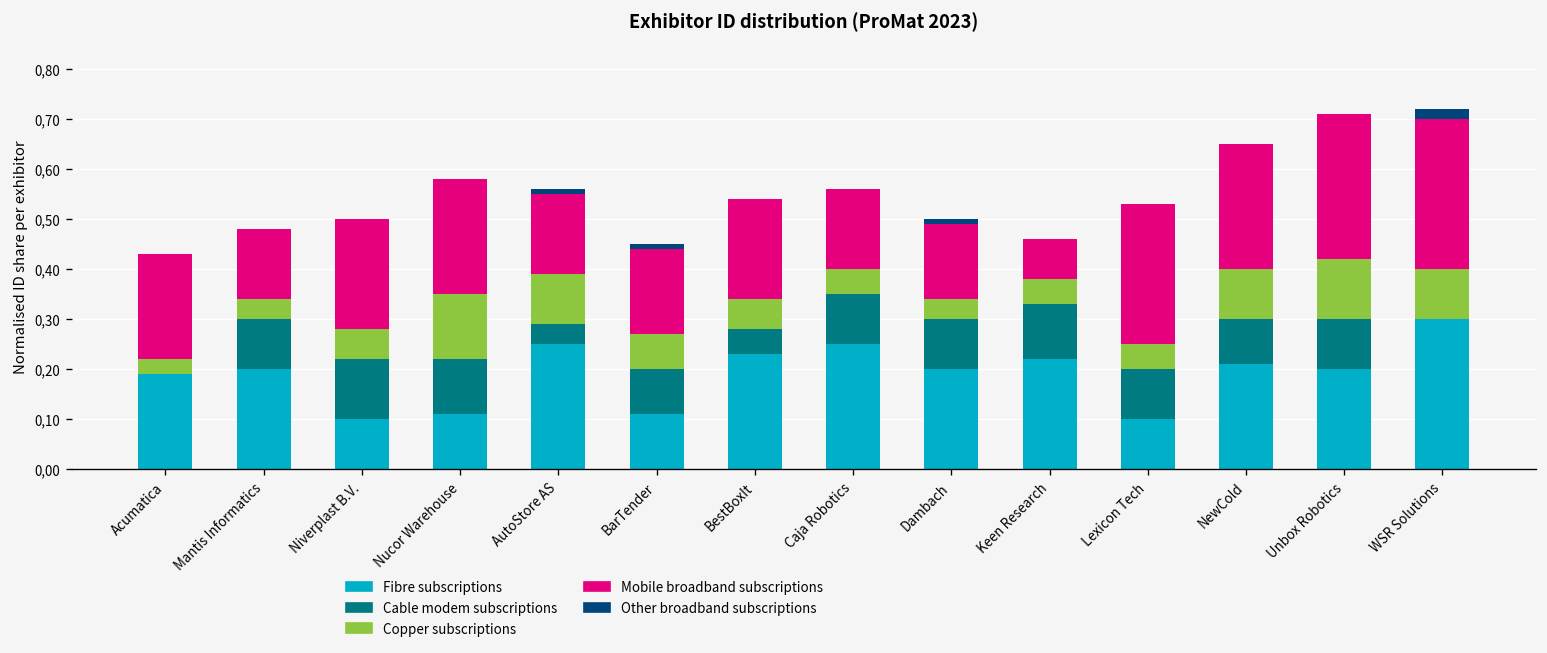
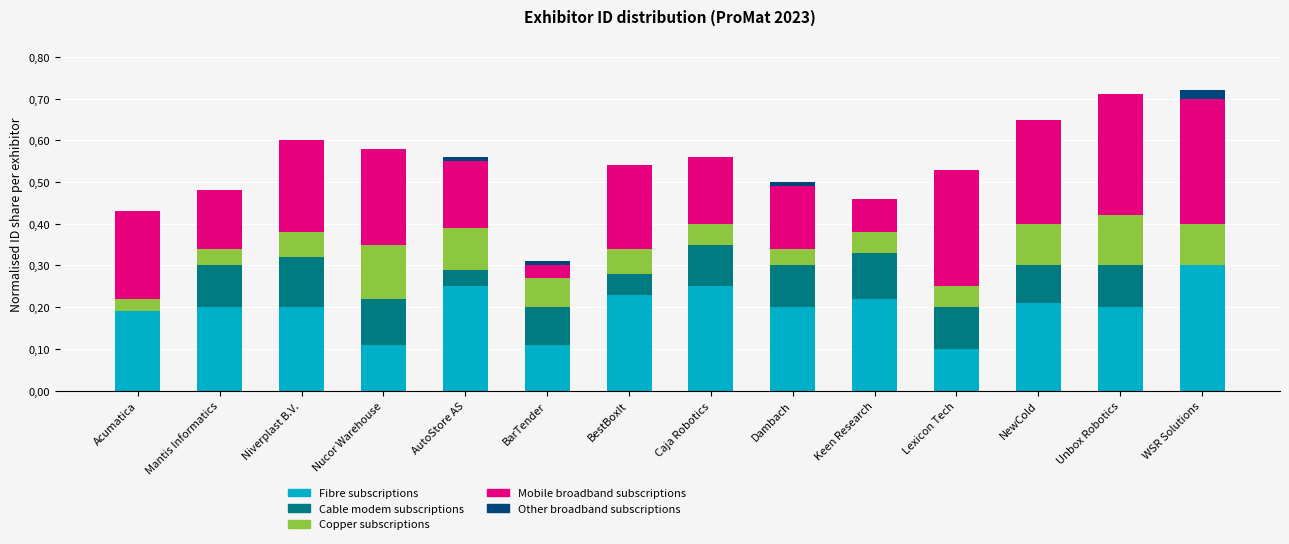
Fibre subscriptions, Niverplast B.V.: 10 -> 20
Mobile broadband subscriptions, BarTender: 17 -> 3
